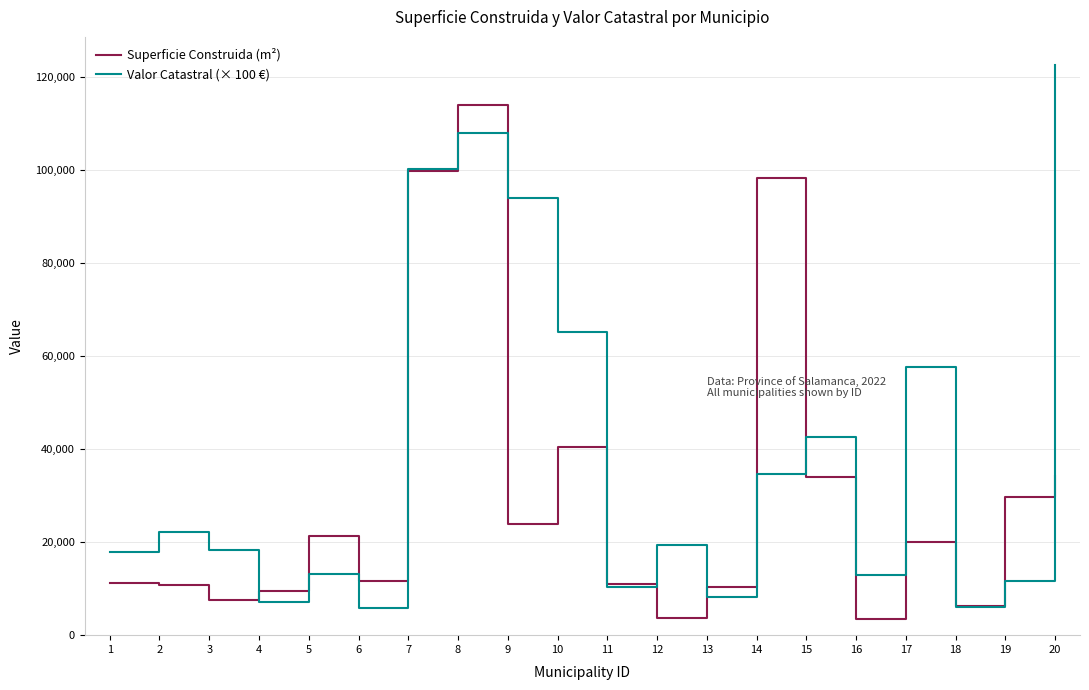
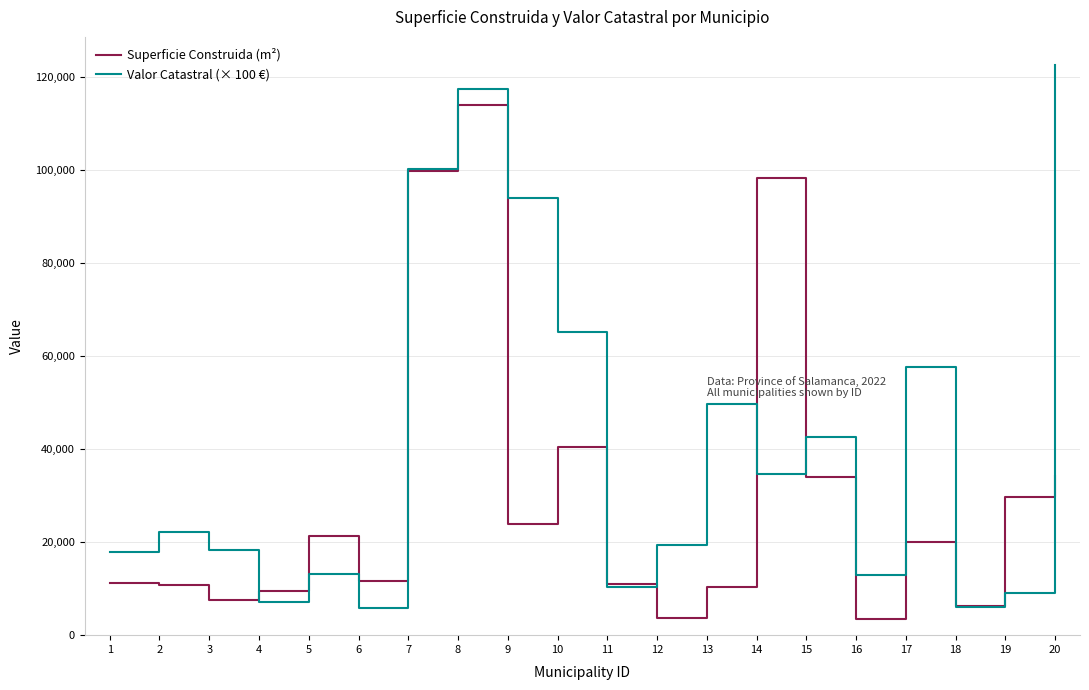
Valor Catastral (× 100 €), 8: 108,000 -> 117,000
Valor Catastral (× 100 €), 13: 8,000 -> 50,000
Valor Catastral (× 100 €), 19: 12,000 -> 9,000
